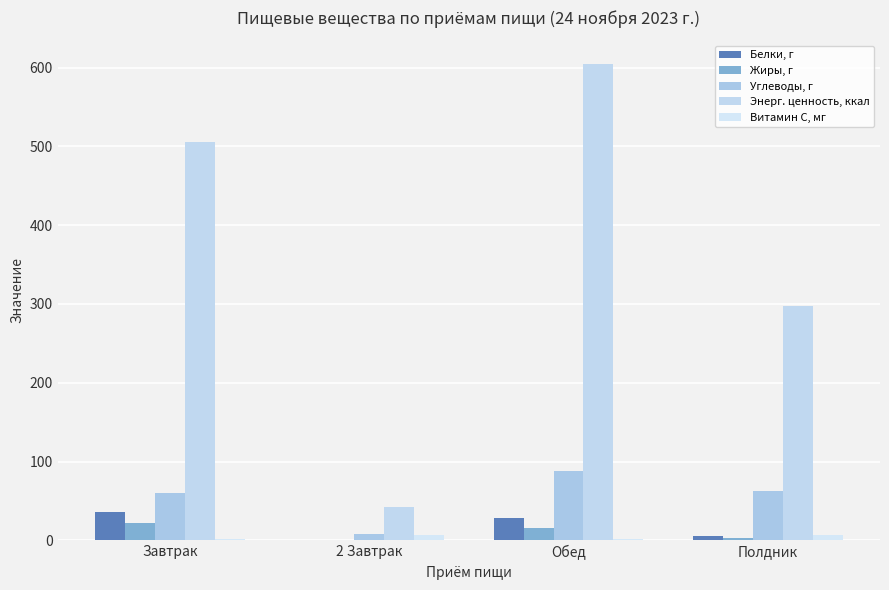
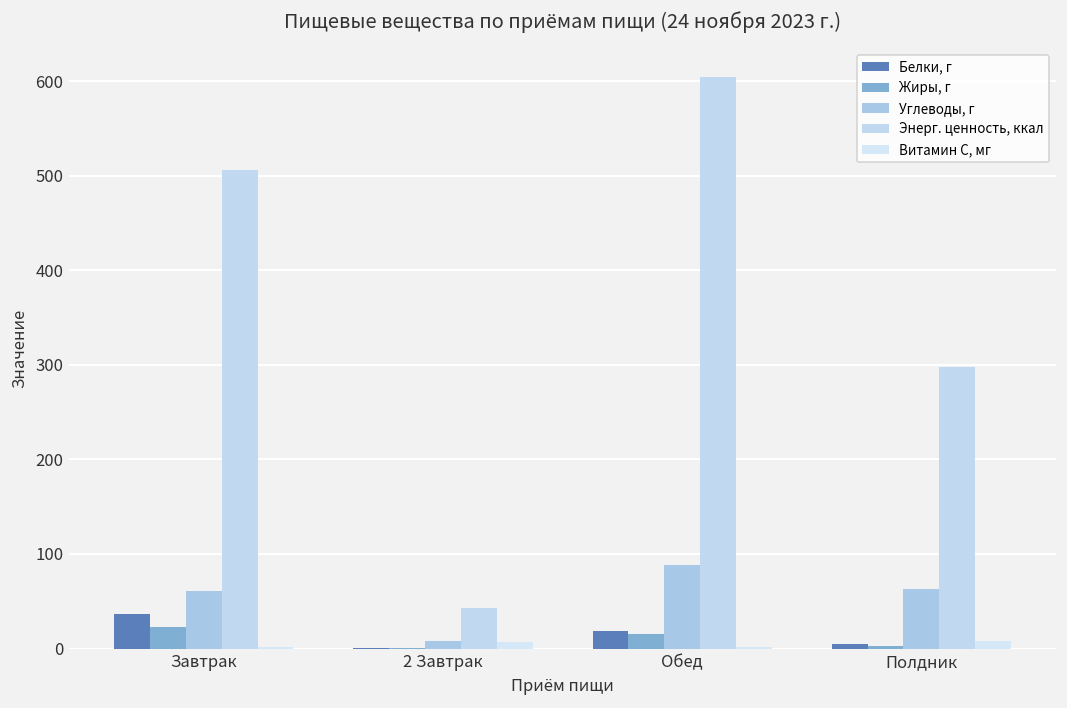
Белки, г, Обед: 30 -> 20
